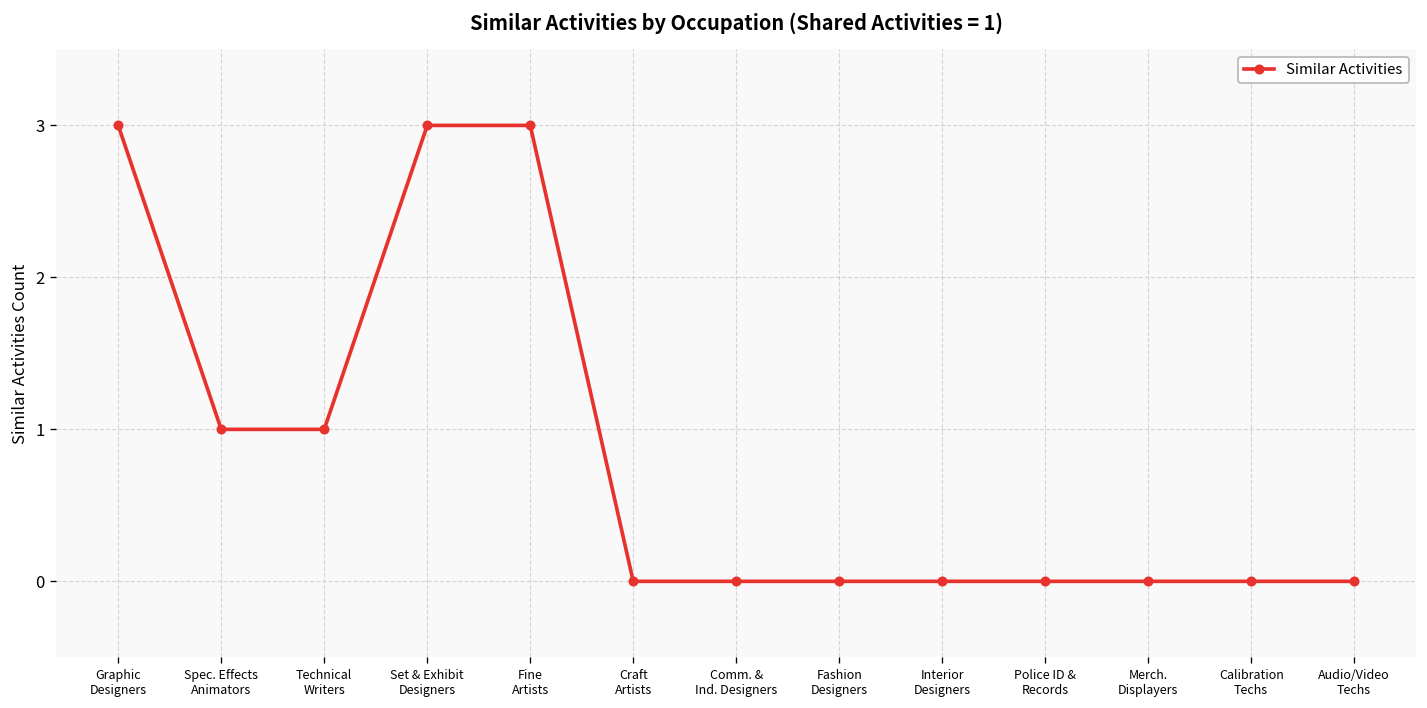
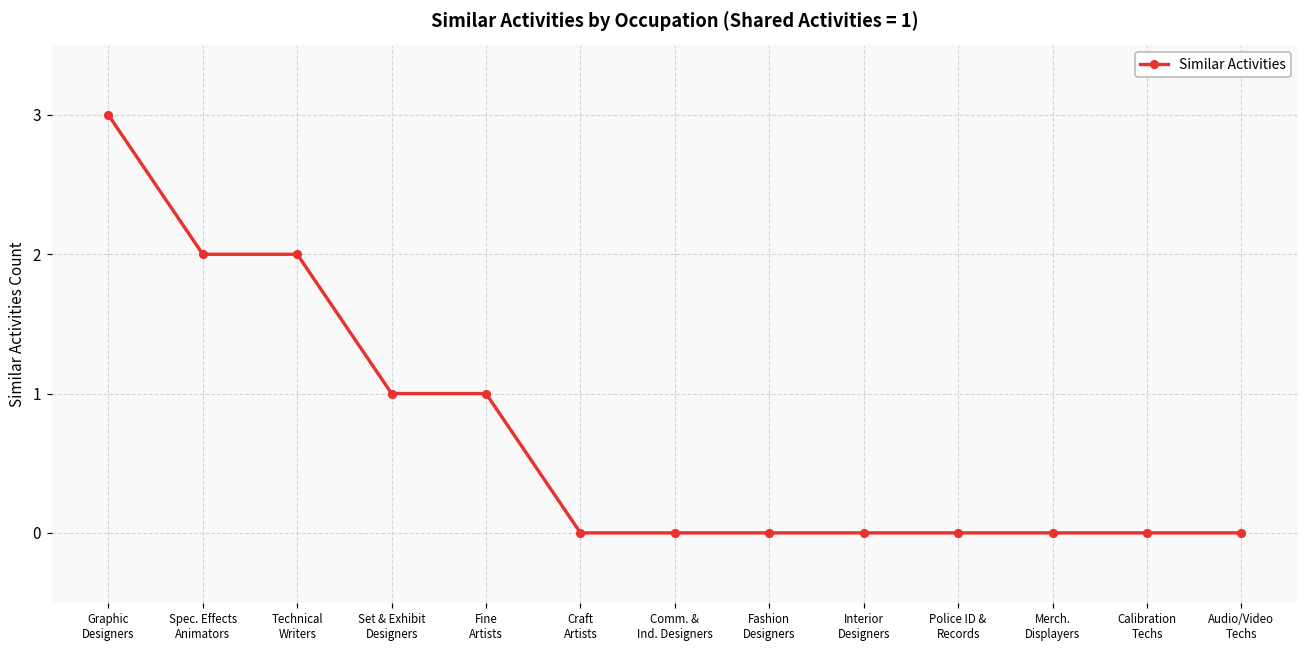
Spec. Effects Animators: 1 -> 2
Technical Writers: 1 -> 2
Set & Exhibit Designers: 3 -> 1
Fine Artists: 3 -> 1
